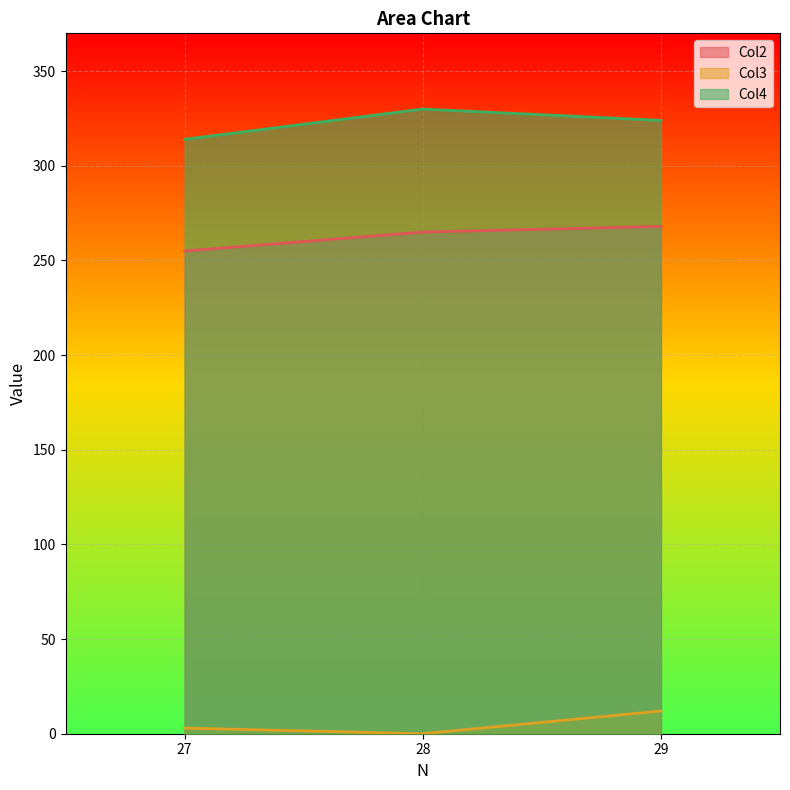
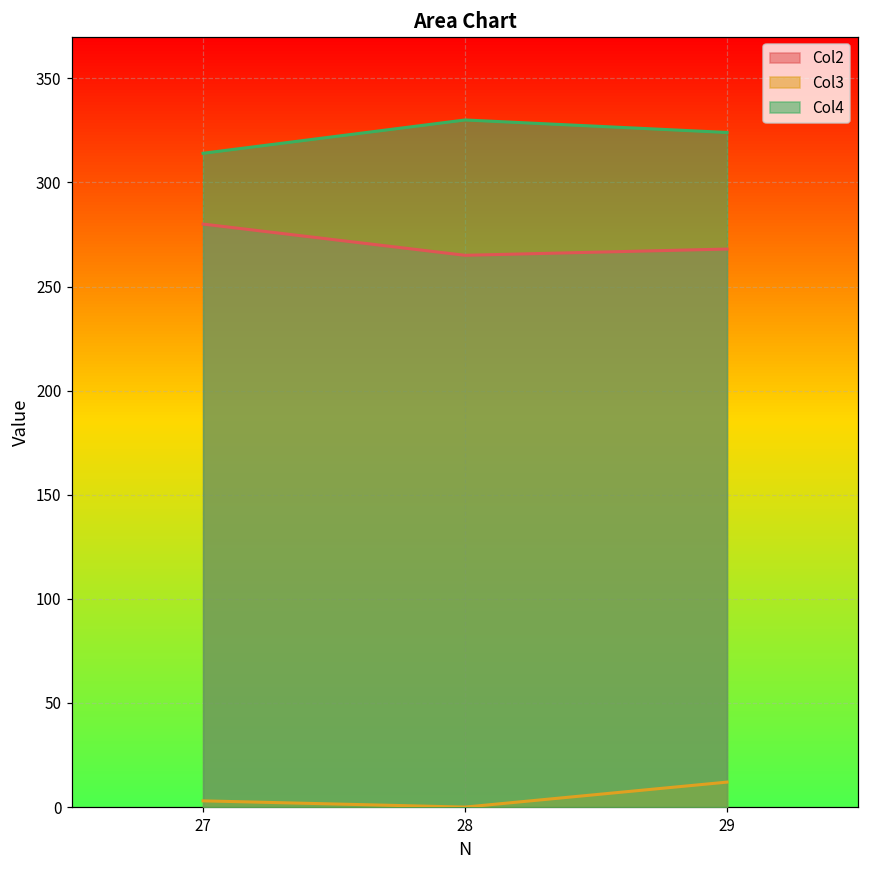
Col2, 27: 255 -> 280
